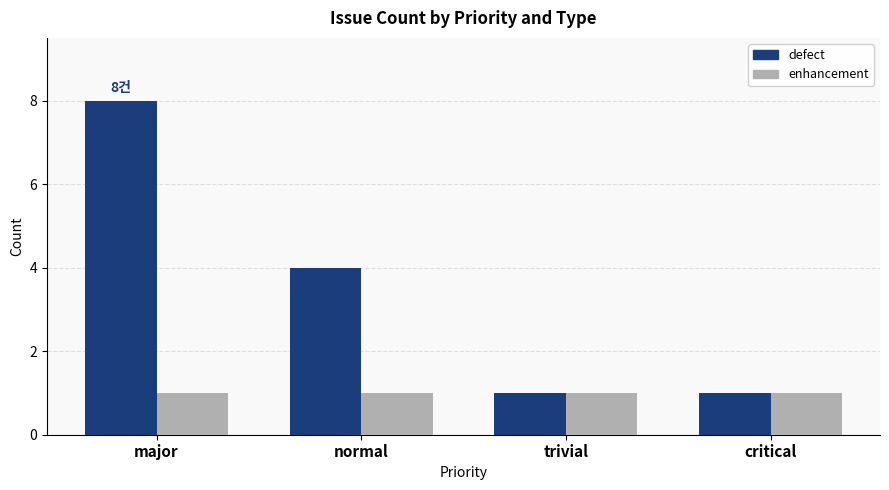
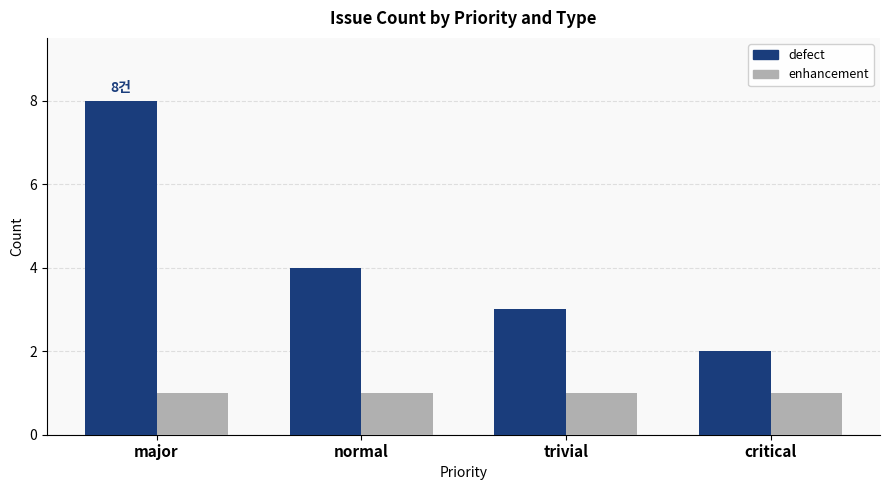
defect, trivial: 1 -> 3
defect, critical: 1 -> 2
